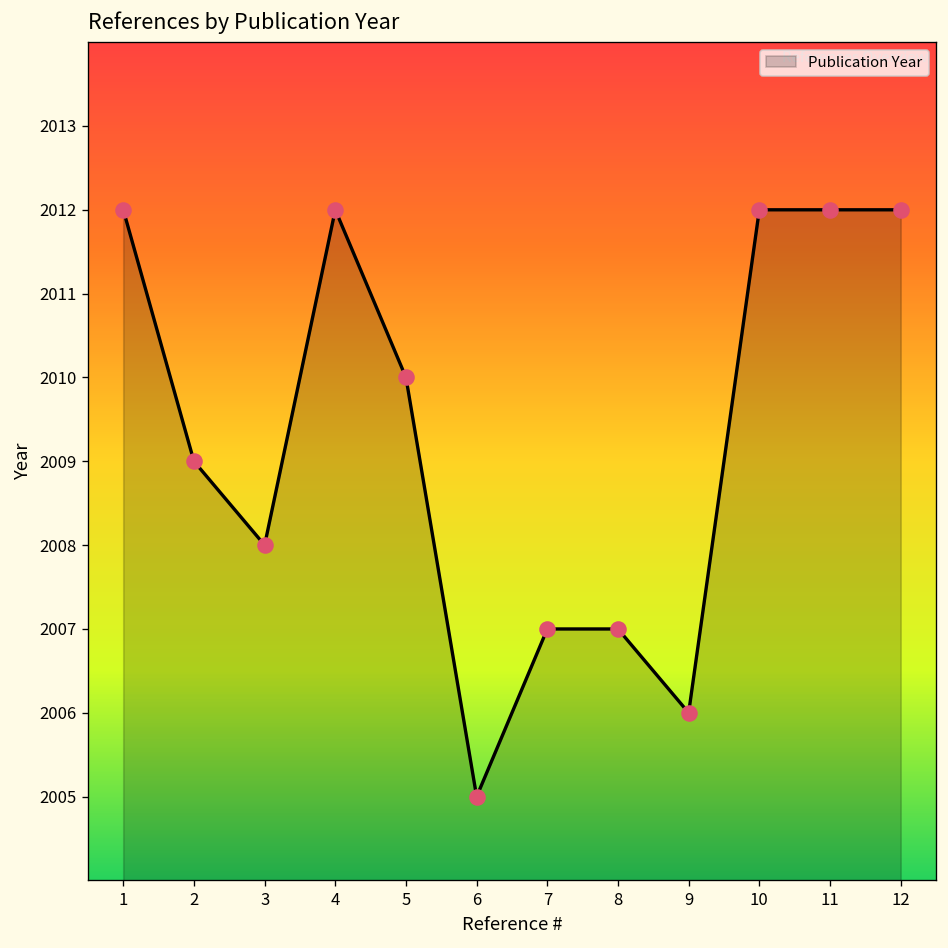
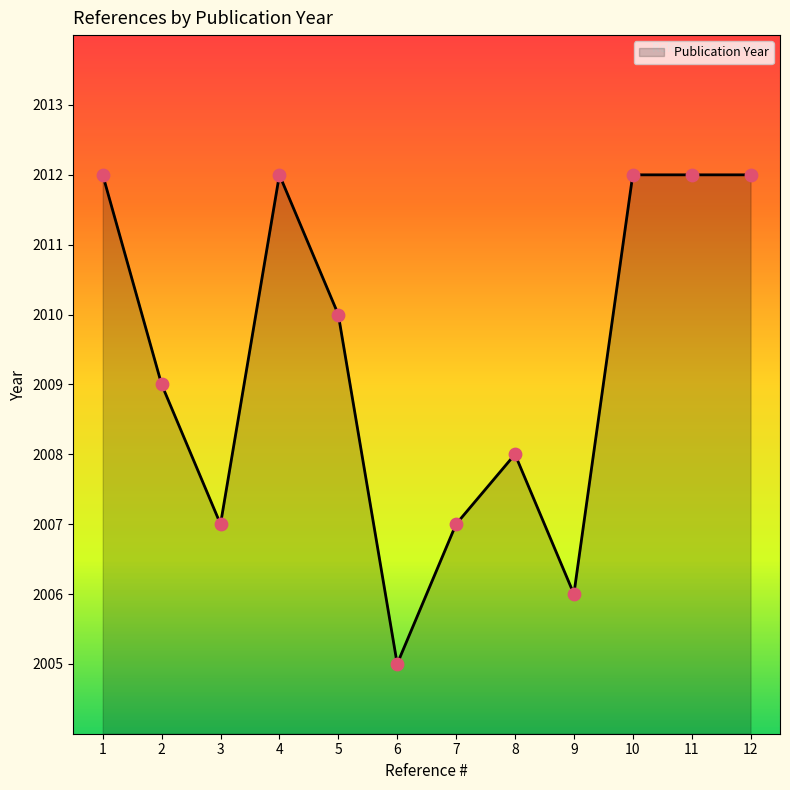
3: 2008 -> 2007
8: 2007 -> 2008
